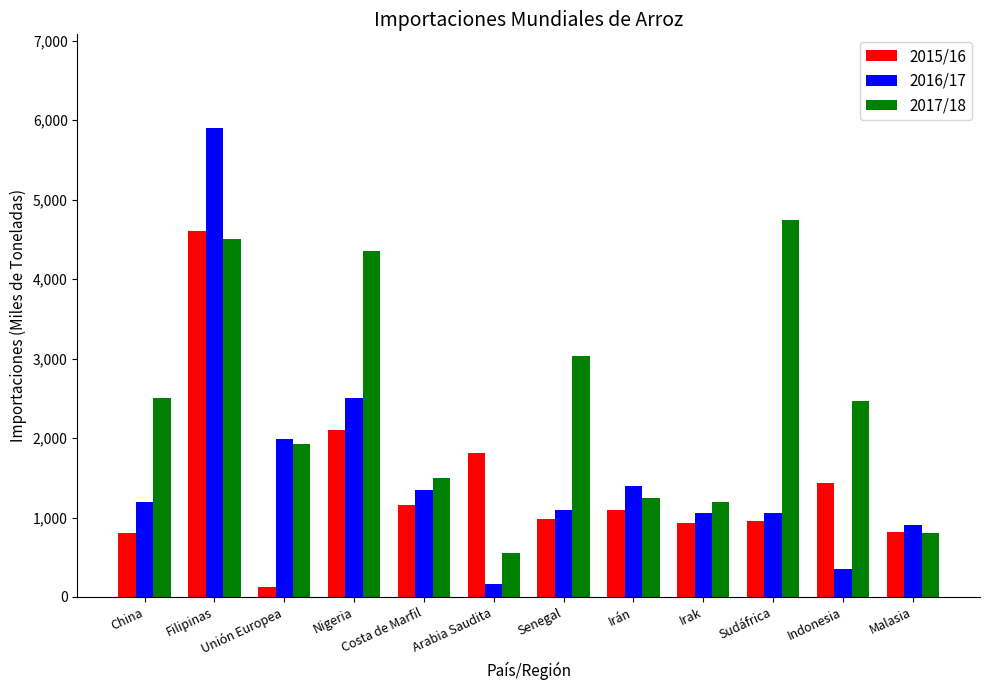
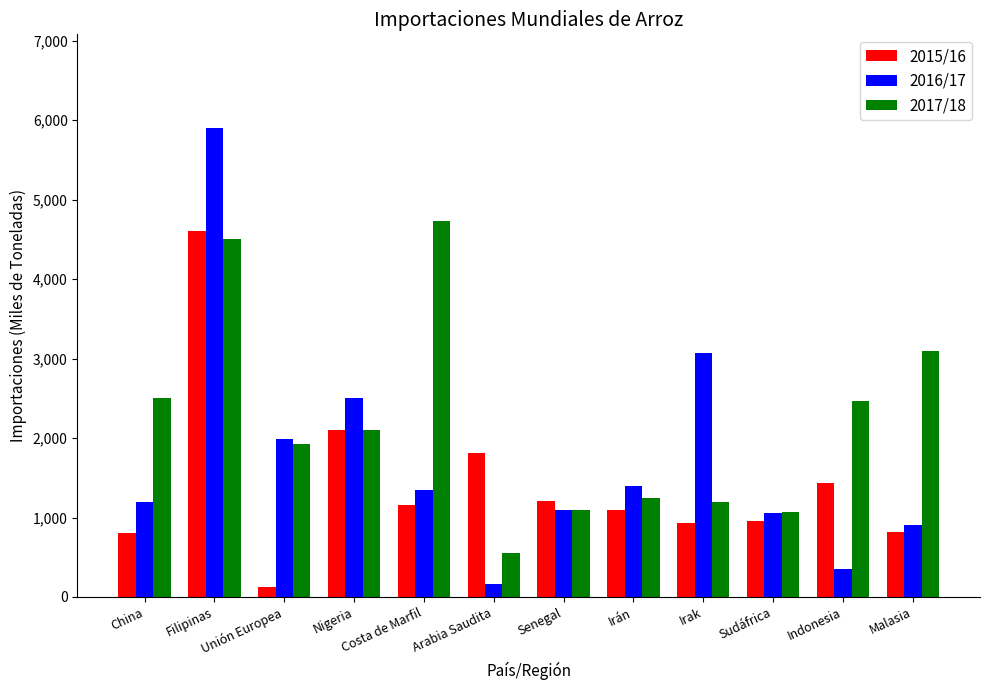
2017/18, Nigeria: 4,300 -> 2,100
2017/18, Costa de Marfil: 1,500 -> 4,700
2015/16, Senegal: 1,000 -> 1,200
2017/18, Senegal: 3,000 -> 1,100
2016/17, Irak: 1,100 -> 3,100
2017/18, Sudáfrica: 4,700 -> 1,100
2017/18, Malasia: 800 -> 3,100
